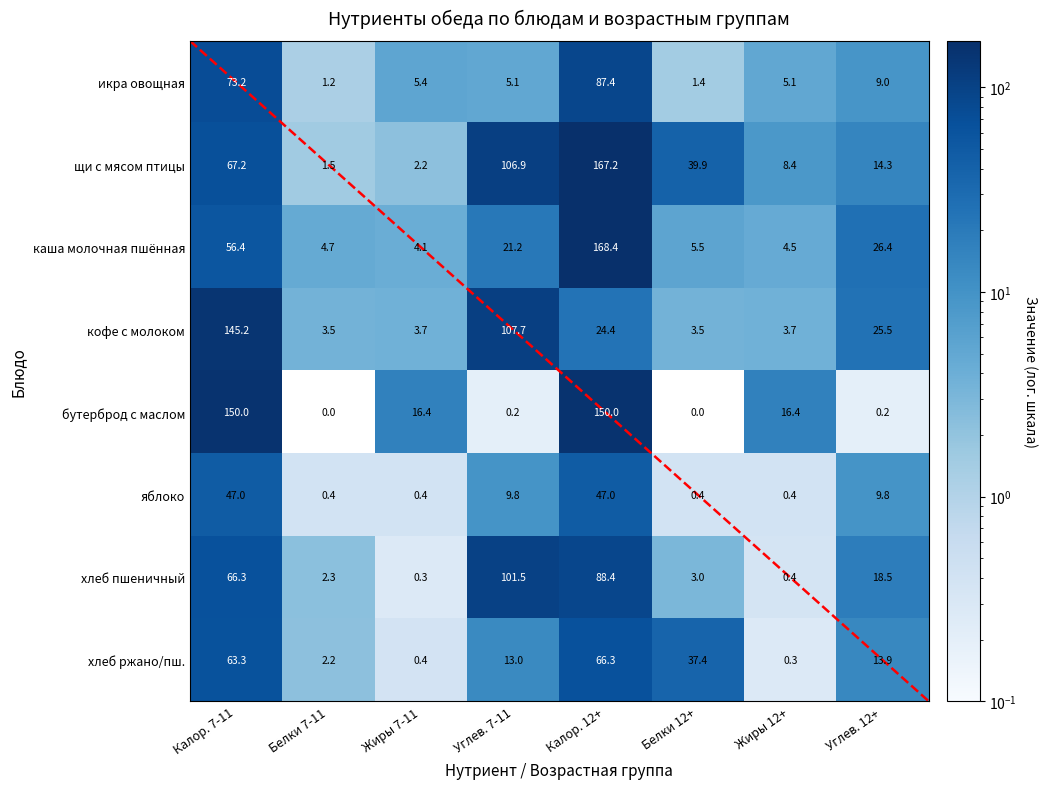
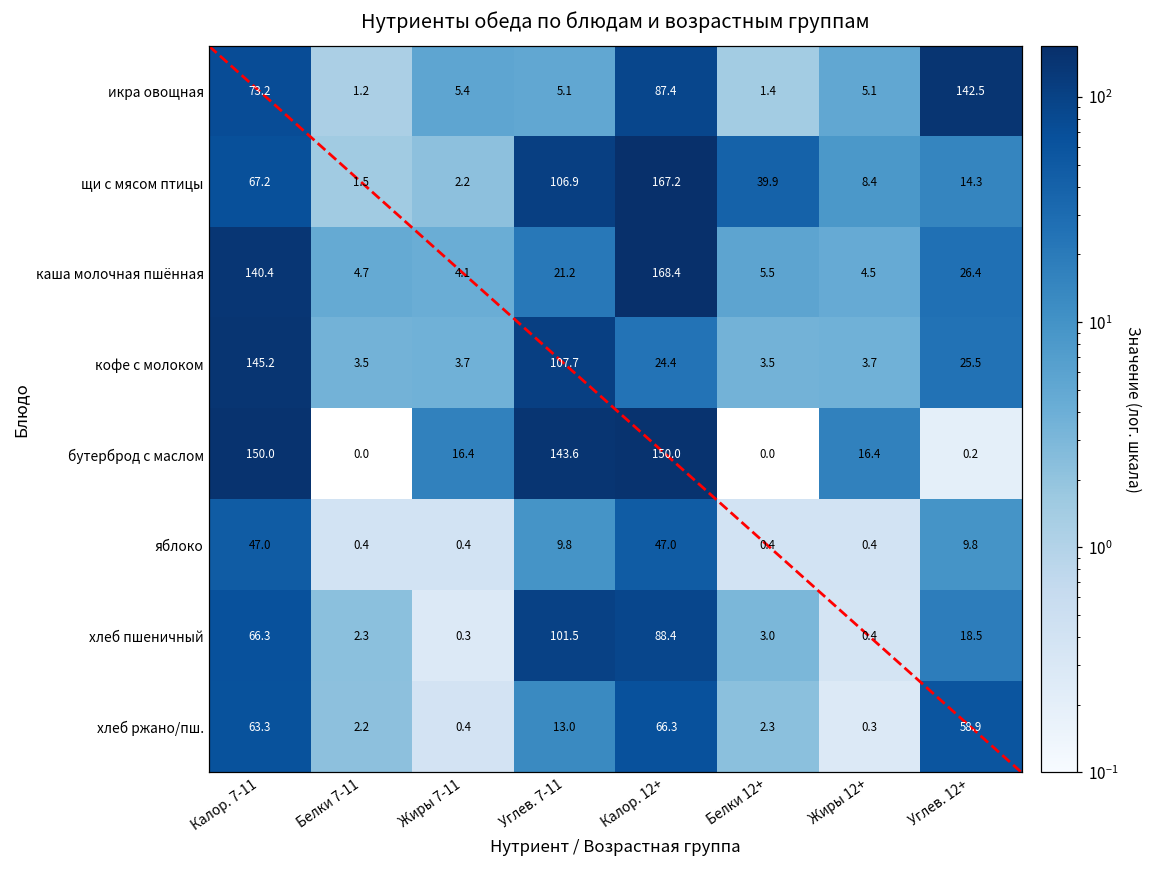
икра овощная, Углев. 12+: 9.0 -> 142.5
каша молочная пшённая, Калор. 7-11: 56.4 -> 140.4
бутерброд с маслом, Углев. 7-11: 0.2 -> 143.6
хлеб ржано/пш., Белки 12+: 37.4 -> 2.3
хлеб ржано/пш., Углев. 12+: 13.9 -> 58.9
